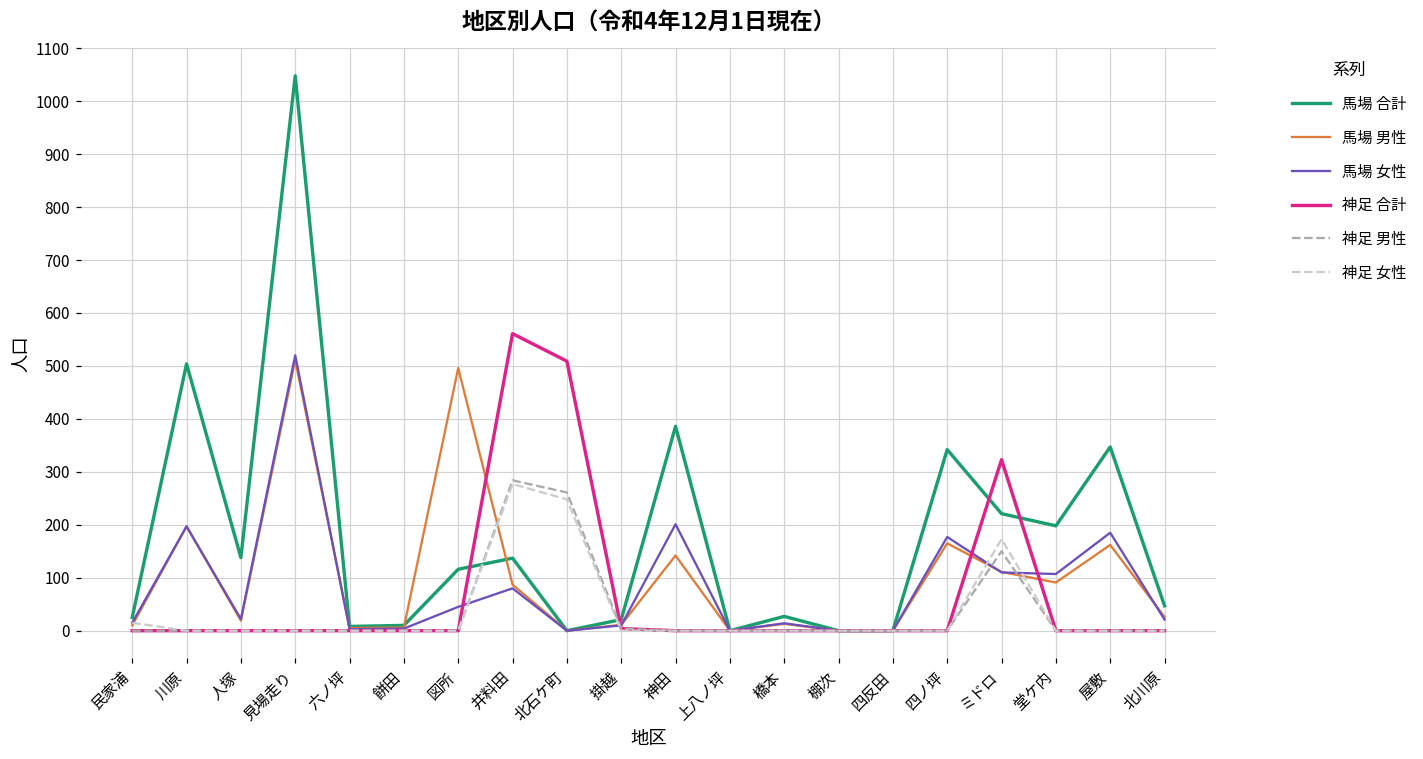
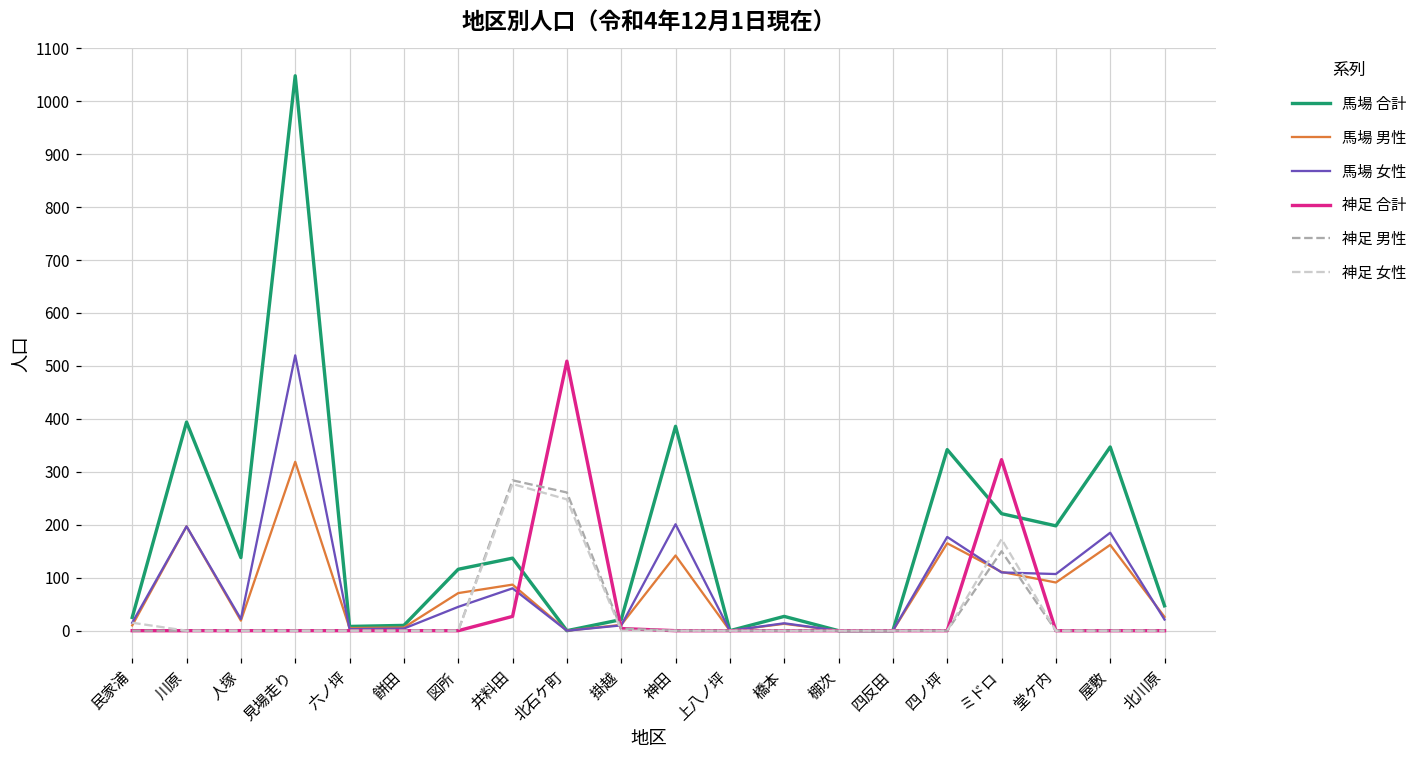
馬場 合計, 川原: 500 -> 390
馬場 男性, 見場走り: 510 -> 320
馬場 男性, 図所: 500 -> 70
神足 合計, 井料田: 560 -> 30
